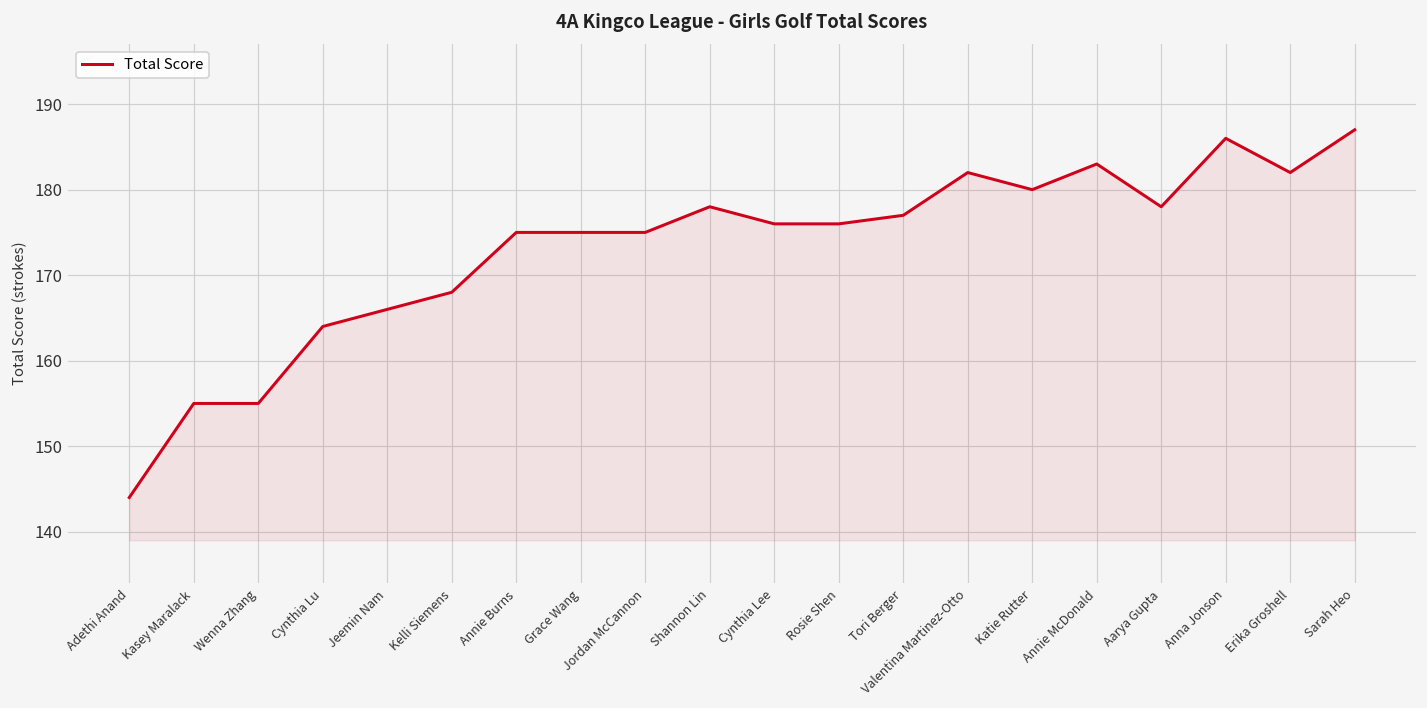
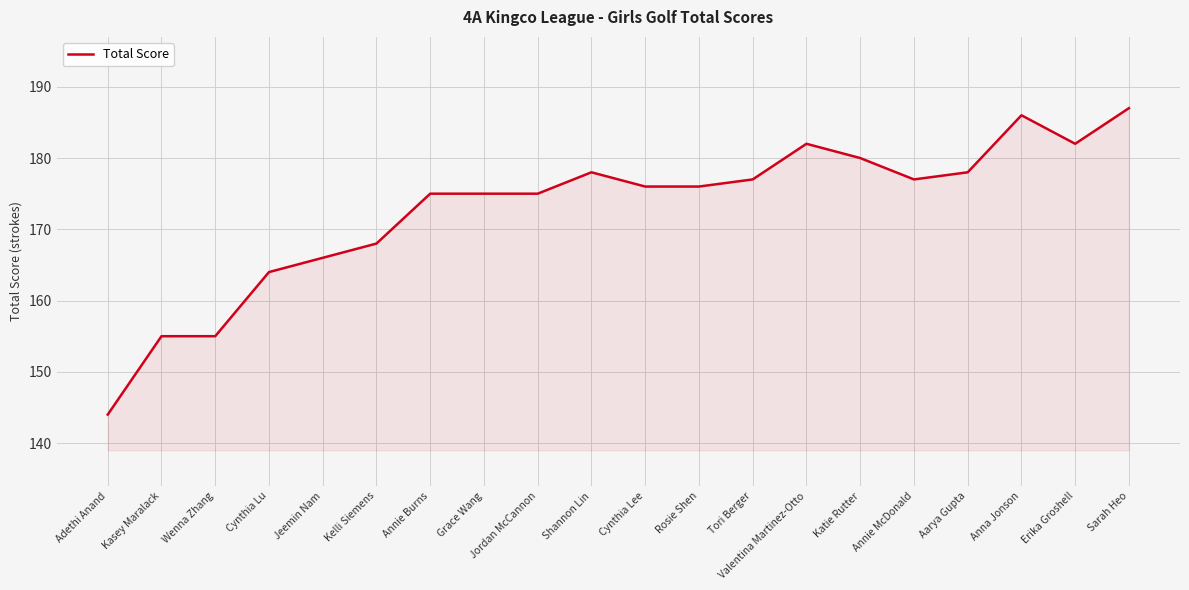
Annie McDonald: 183 -> 177
